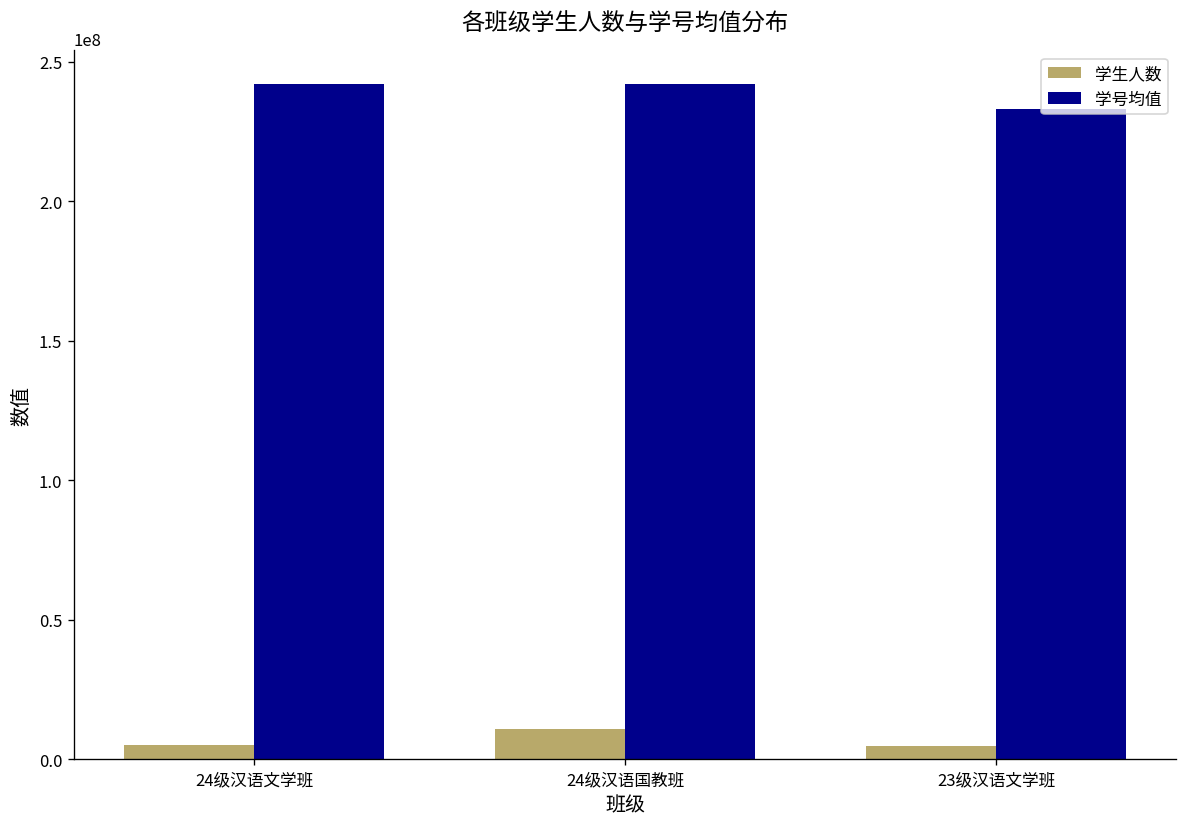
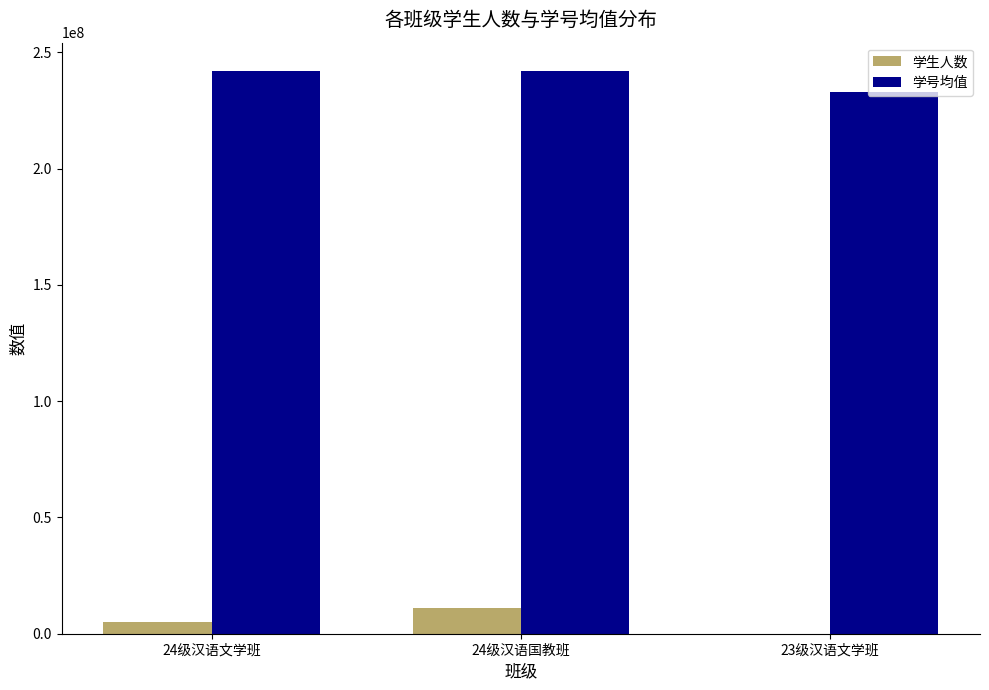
学生人数, 23级汉语文学班: 5000000 -> 0
